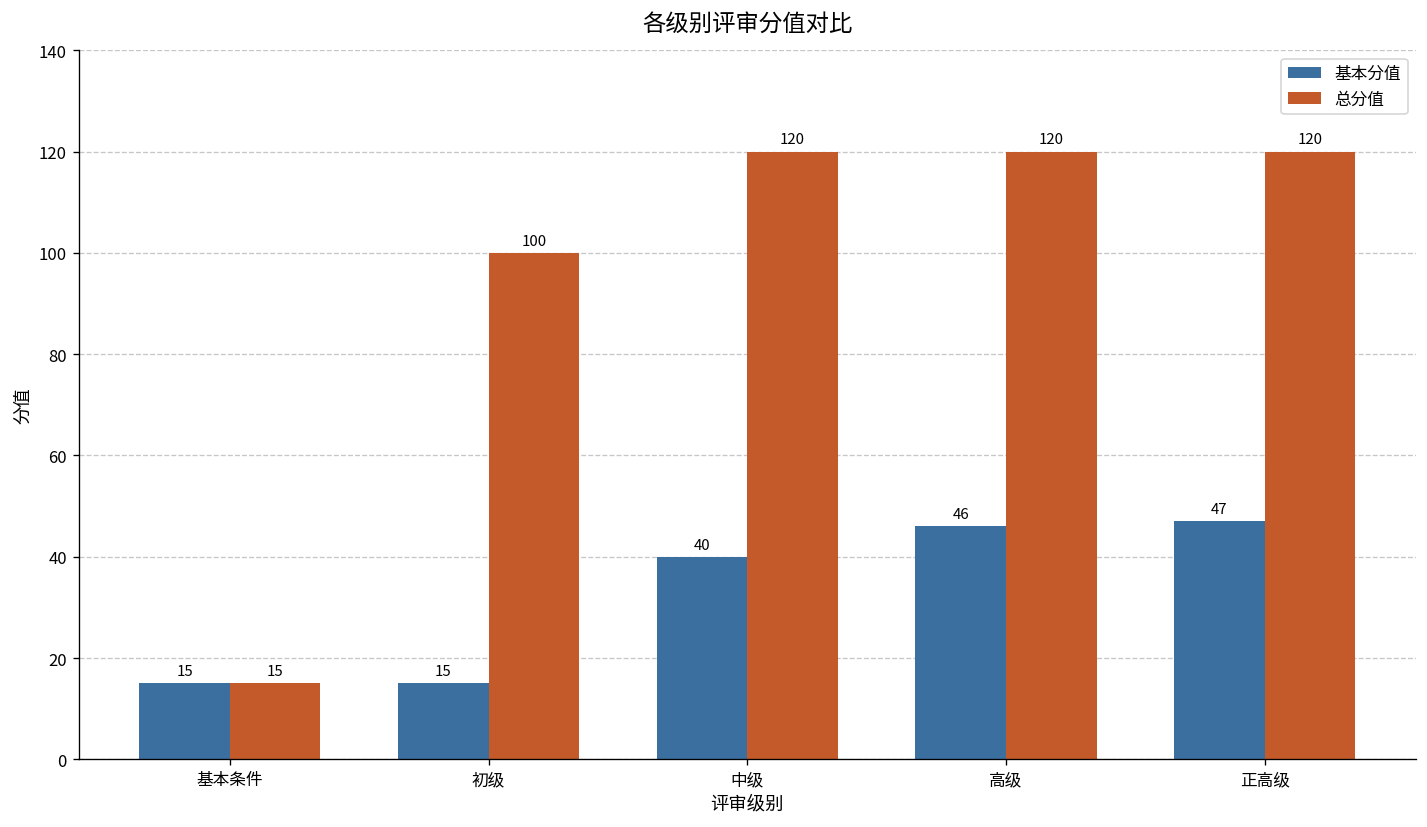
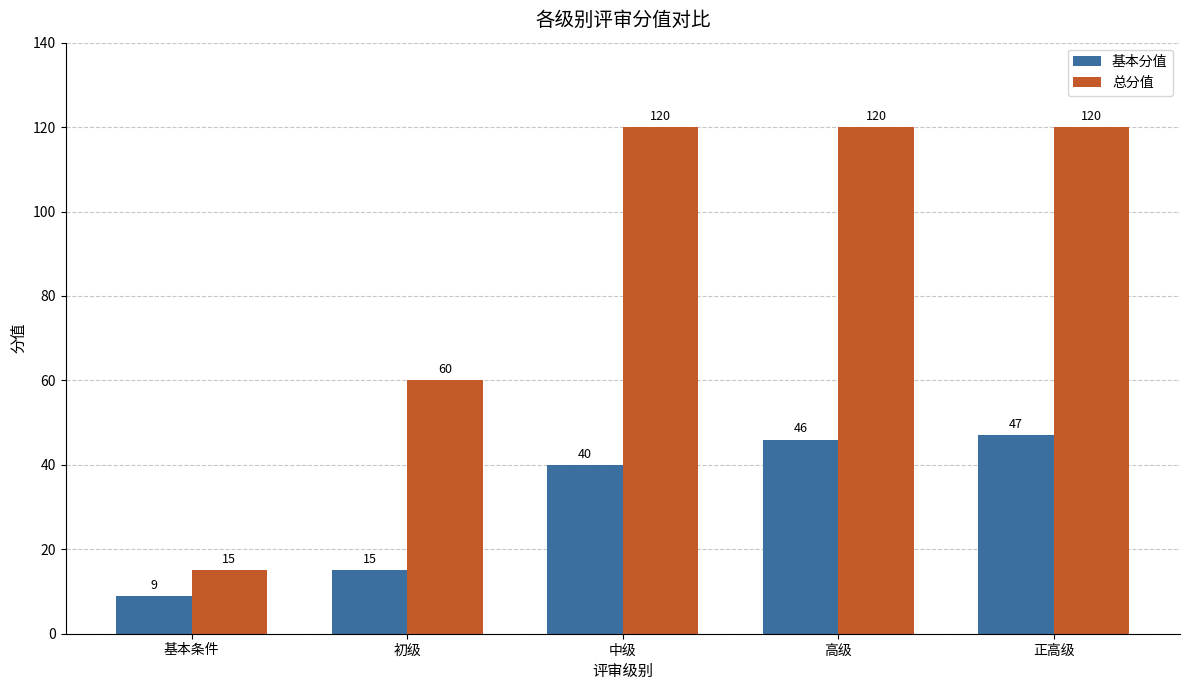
基本分值, 基本条件: 15 -> 9
总分值, 初级: 100 -> 60
